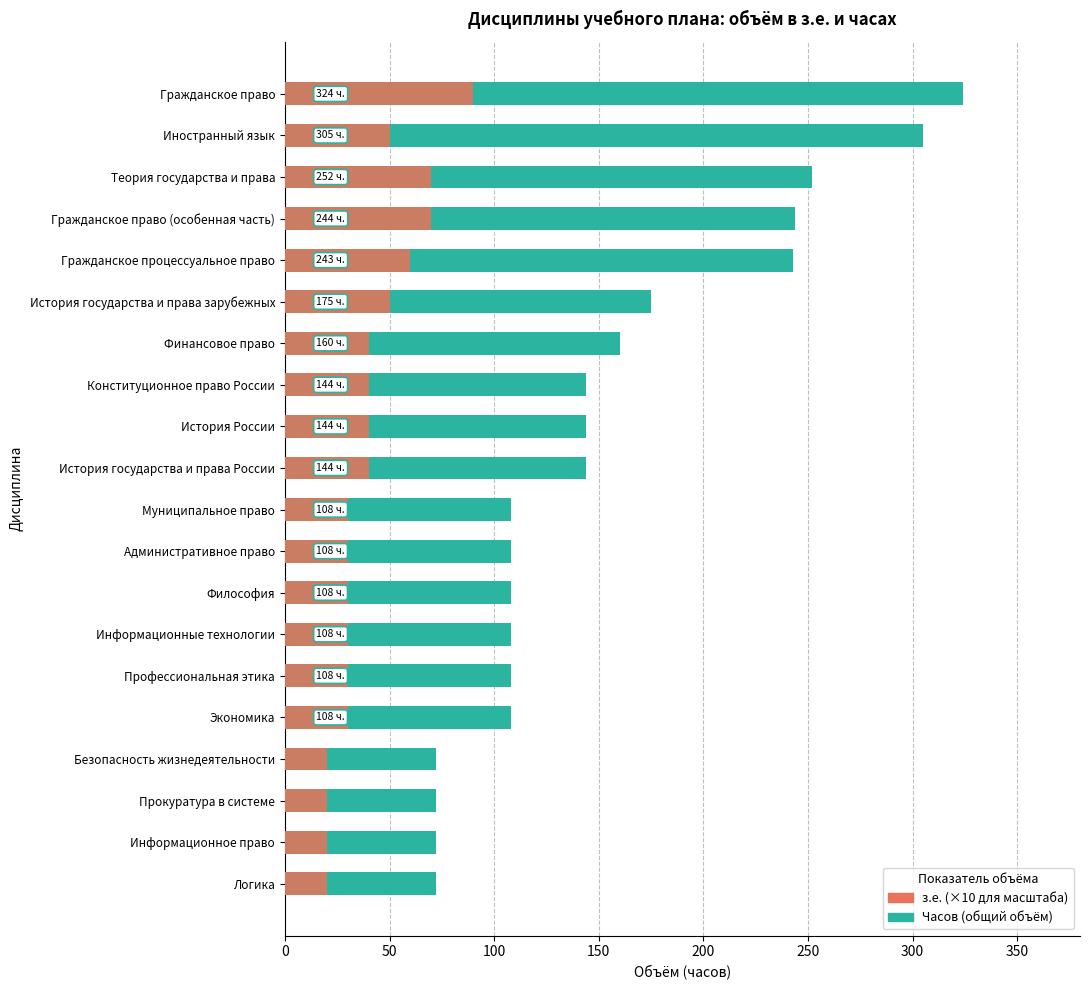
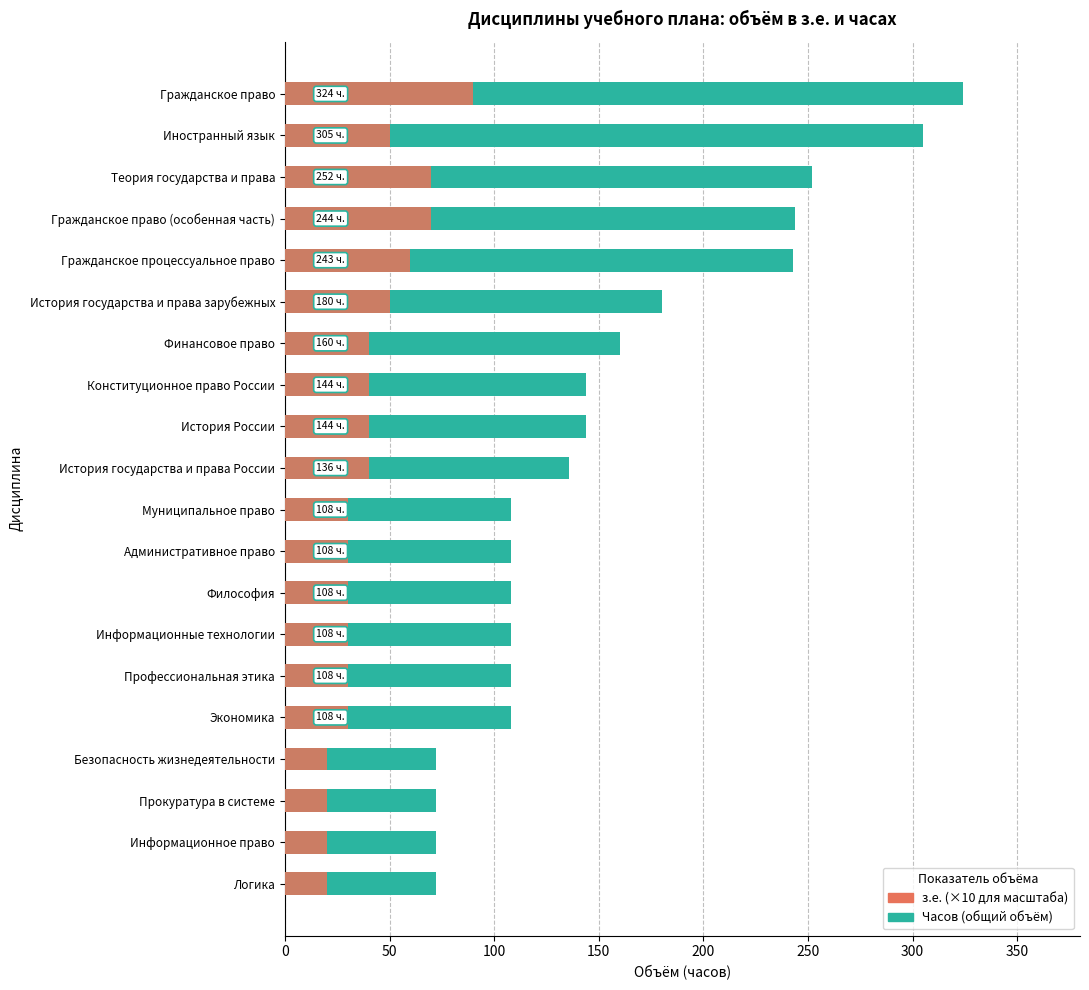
Часов (общий объём), История государства и права зарубежных: 175 -> 180
Часов (общий объём), История государства и права России: 144 -> 136
